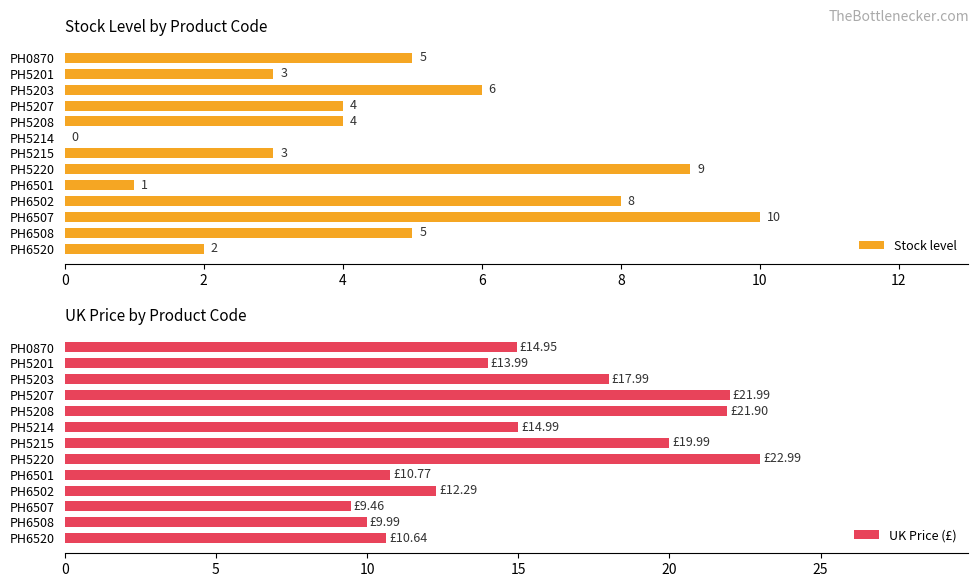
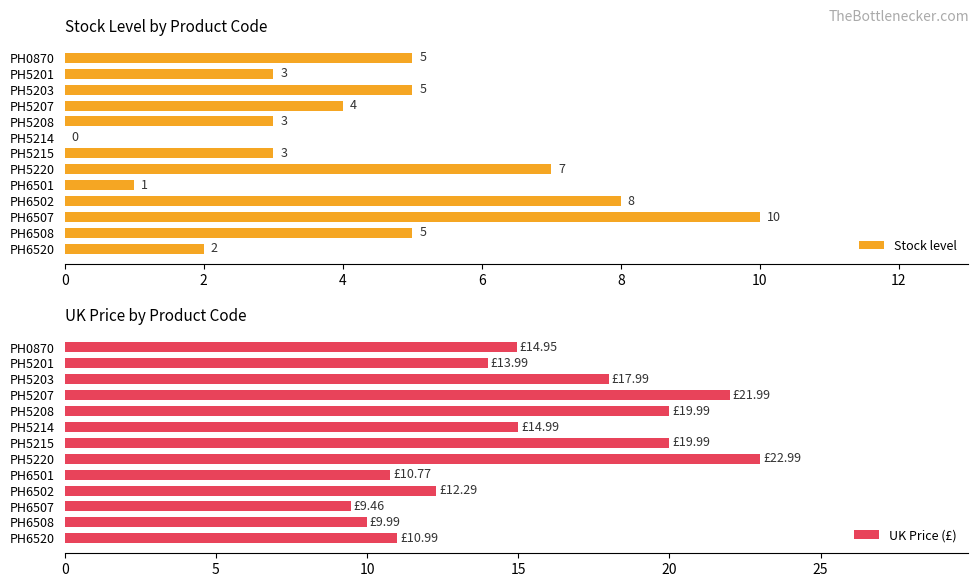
Stock Level by Product Code, PH5203: 6 -> 5
Stock Level by Product Code, PH5208: 4 -> 3
Stock Level by Product Code, PH5220: 9 -> 7
UK Price by Product Code, PH5208: £21.90 -> £19.99
UK Price by Product Code, PH6520: £10.64 -> £10.99
